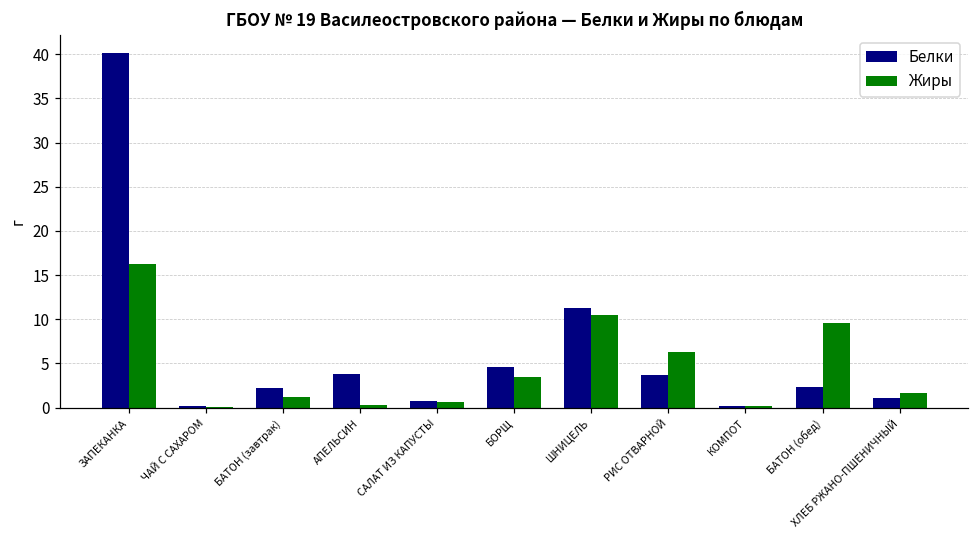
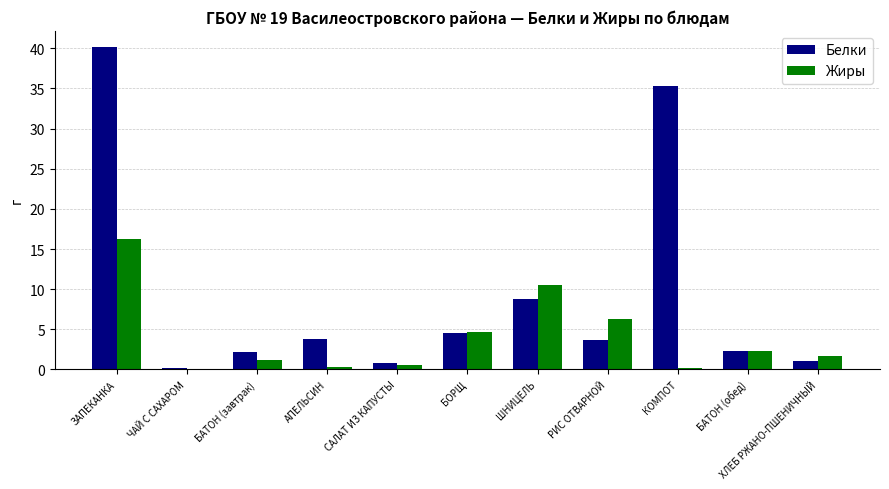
Жиры, БОРЩ: 3 -> 5
Белки, ШНИЦЕЛЬ: 11 -> 9
Белки, КОМПОТ: 0 -> 35
Жиры, БАТОН (обед): 10 -> 2
